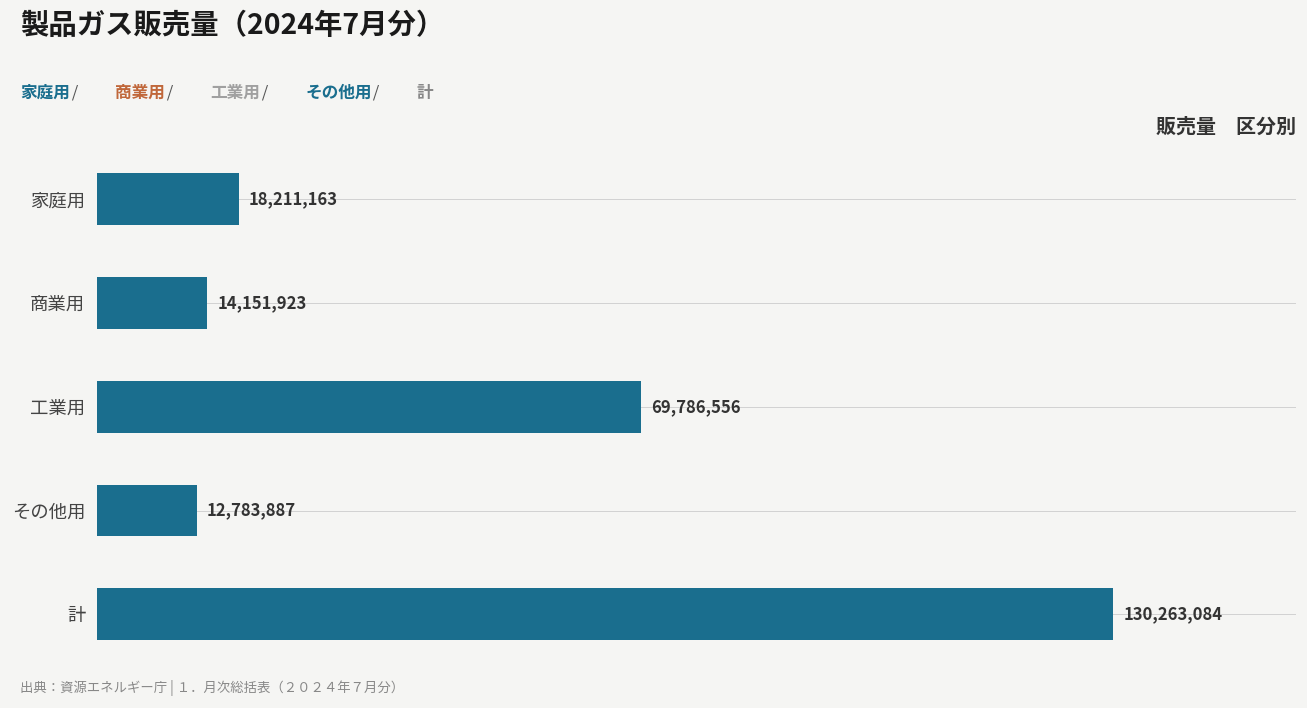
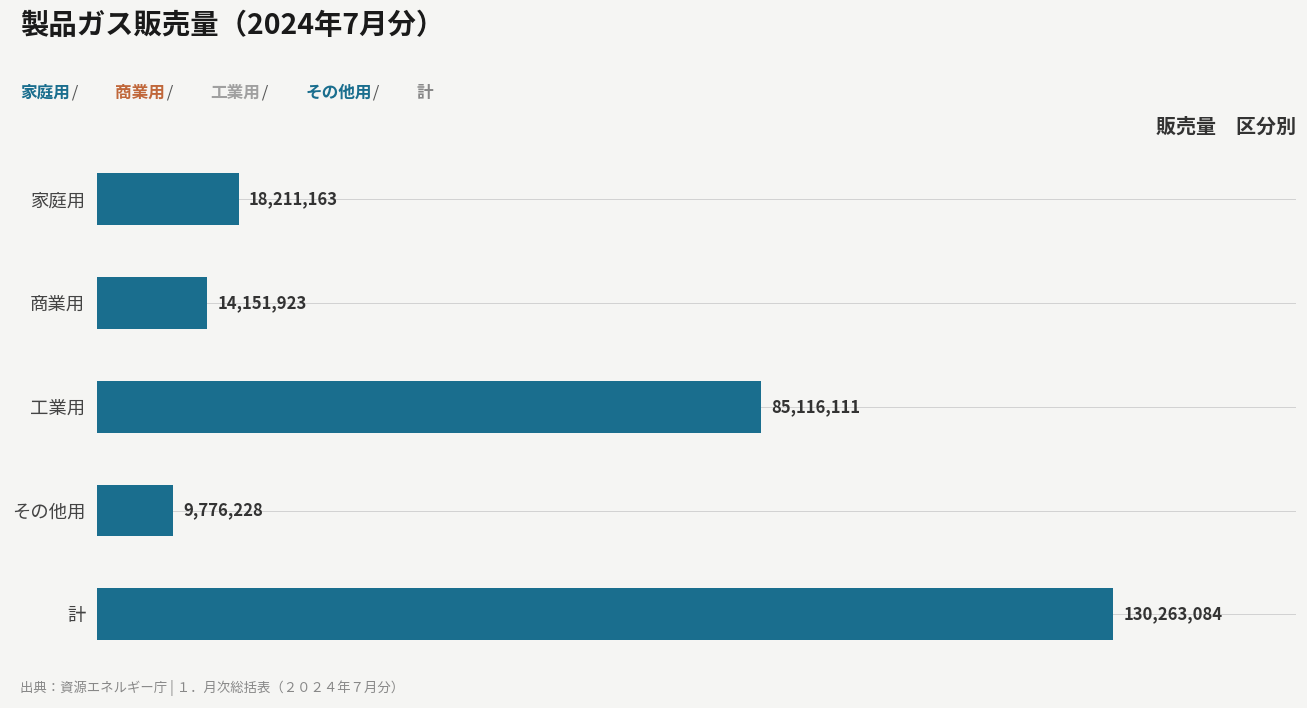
工業用: 69,786,556 -> 85,116,111
その他用: 12,783,887 -> 9,776,228
